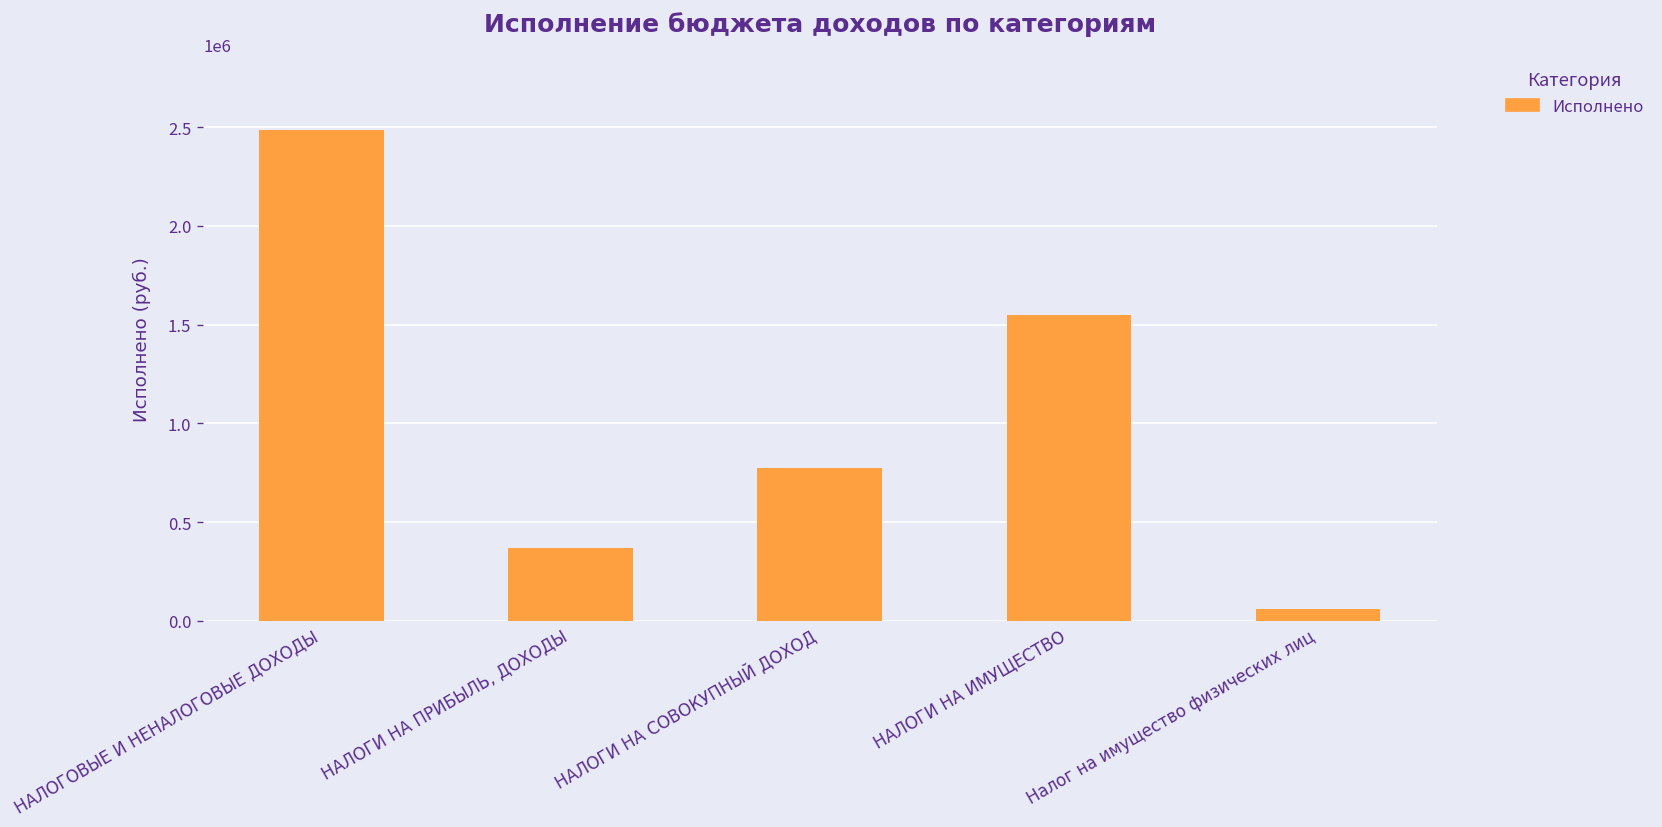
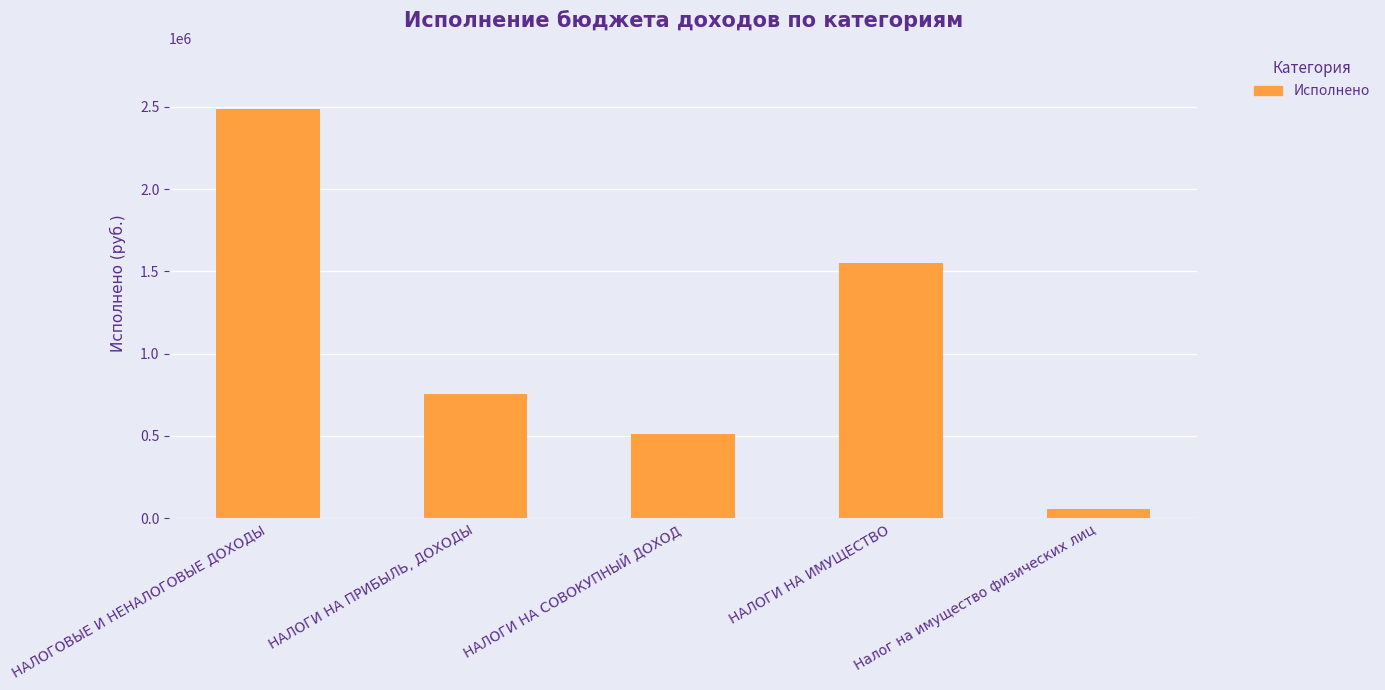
НАЛОГИ НА ПРИБЫЛЬ, ДОХОДЫ: 370000 -> 760000
НАЛОГИ НА СОВОКУПНЫЙ ДОХОД: 770000 -> 510000
